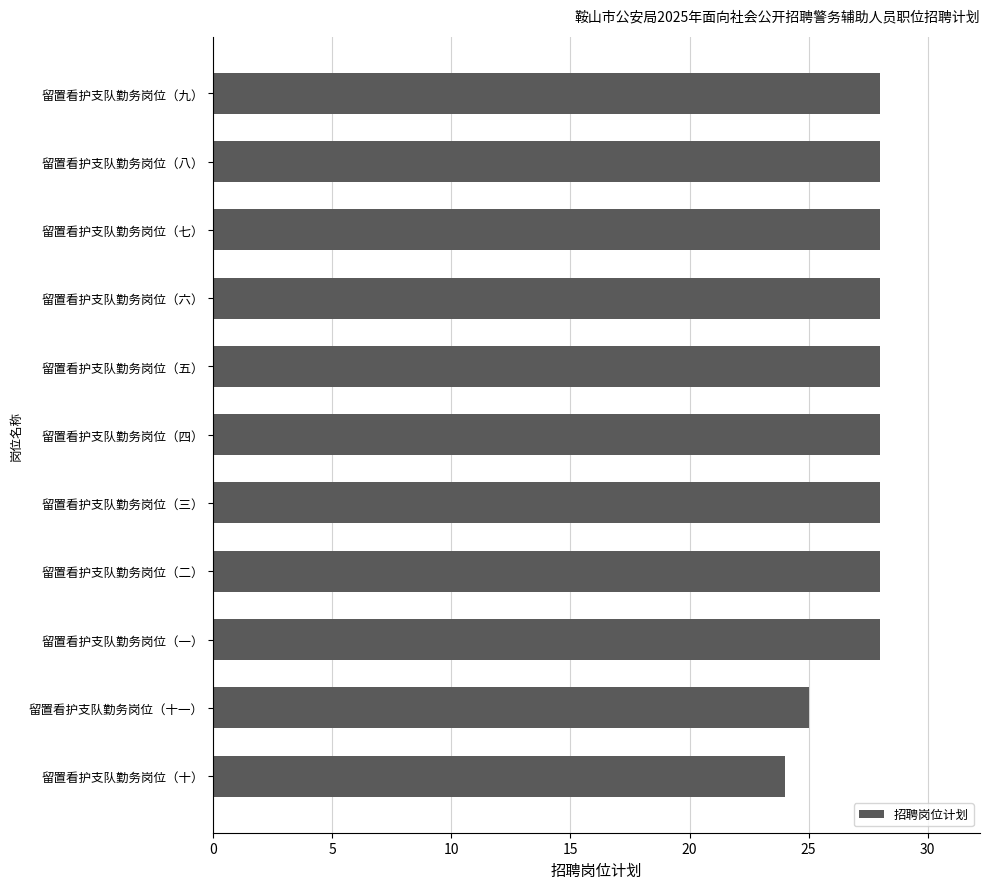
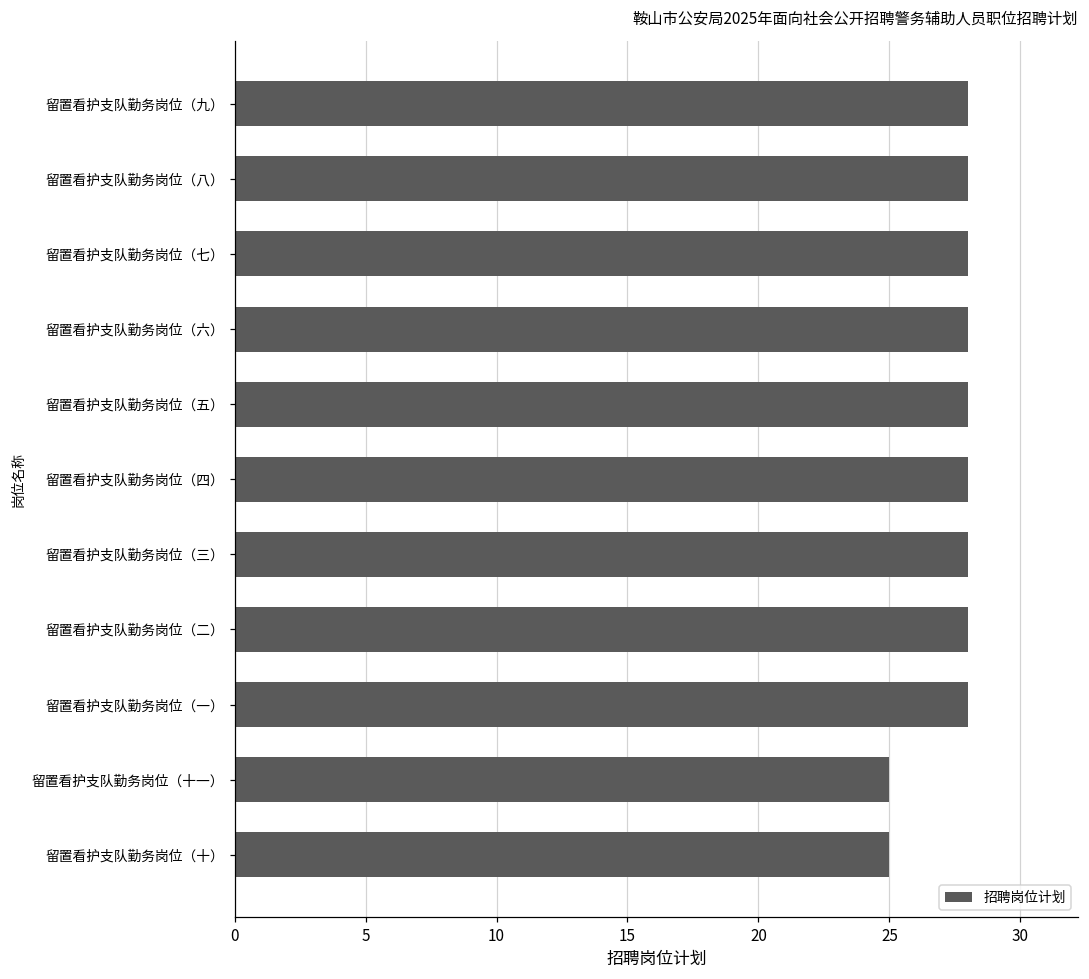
留置看护支队勤务岗位（十）: 24 -> 25
